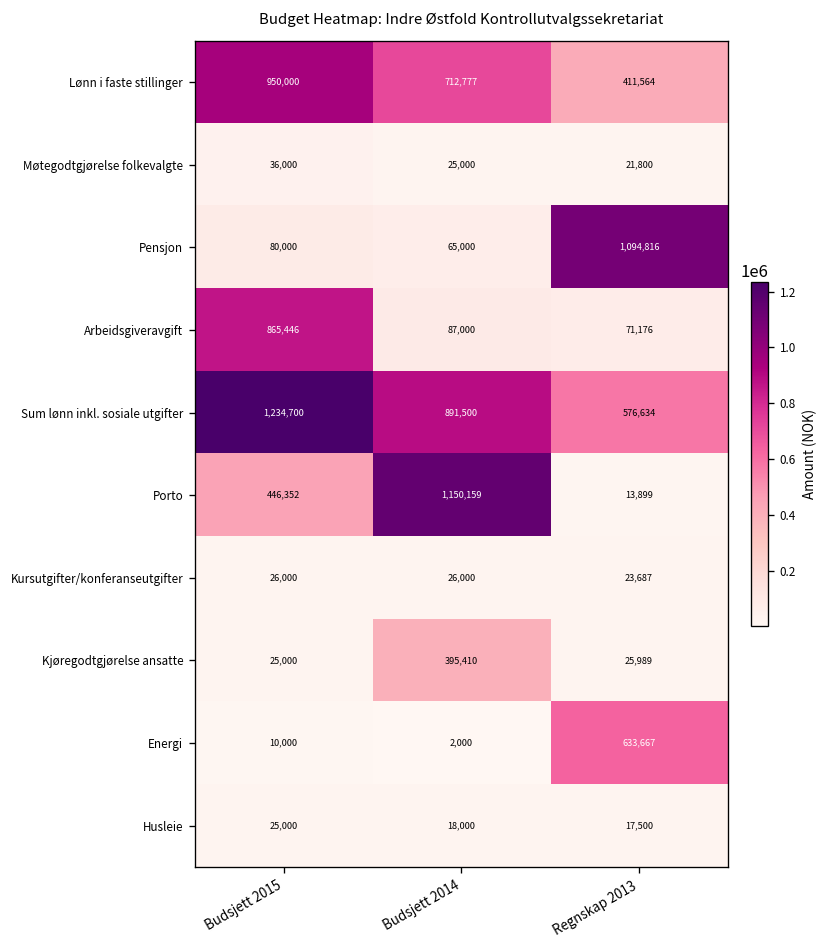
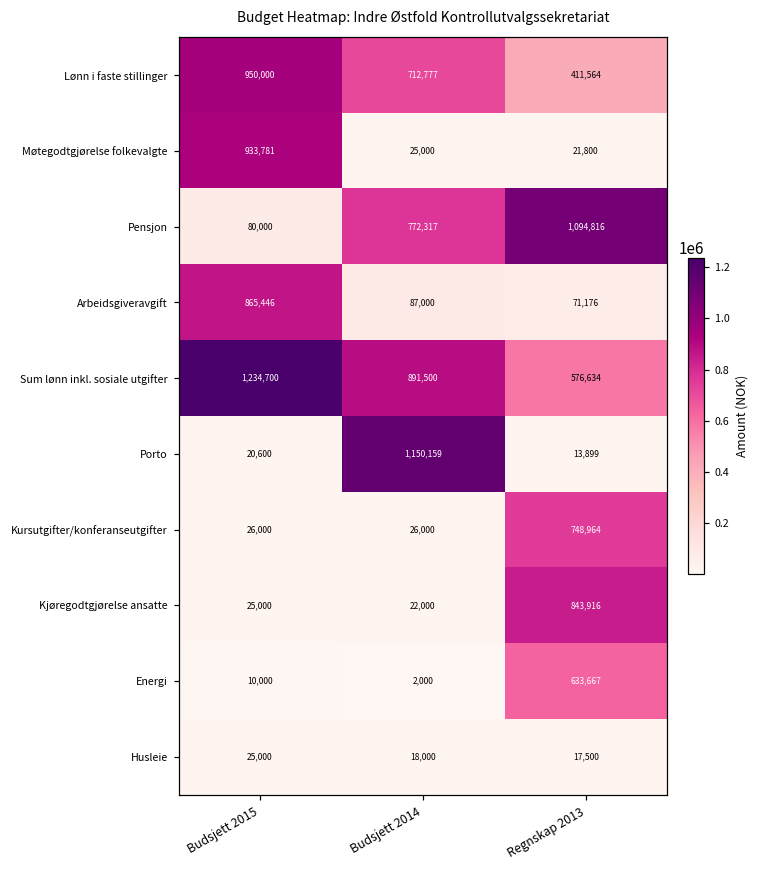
Møtegodtgjørelse folkevalgte, Budsjett 2015: 36,000 -> 933,781
Pensjon, Budsjett 2014: 65,000 -> 772,317
Porto, Budsjett 2015: 446,352 -> 20,600
Kursutgifter/konferanseutgifter, Regnskap 2013: 23,687 -> 748,964
Kjøregodtgjørelse ansatte, Budsjett 2014: 395,410 -> 22,000
Kjøregodtgjørelse ansatte, Regnskap 2013: 25,989 -> 843,916
